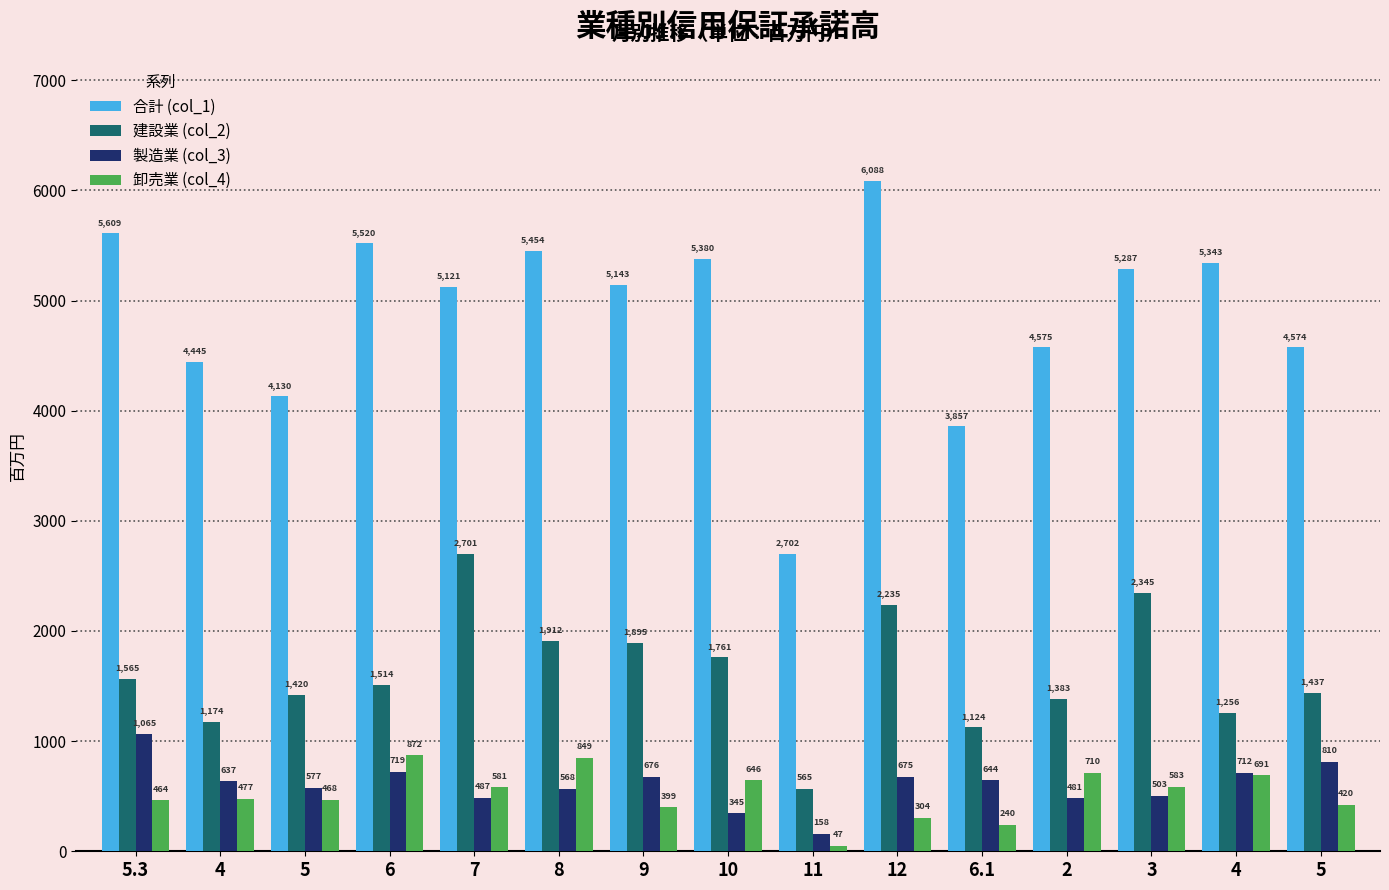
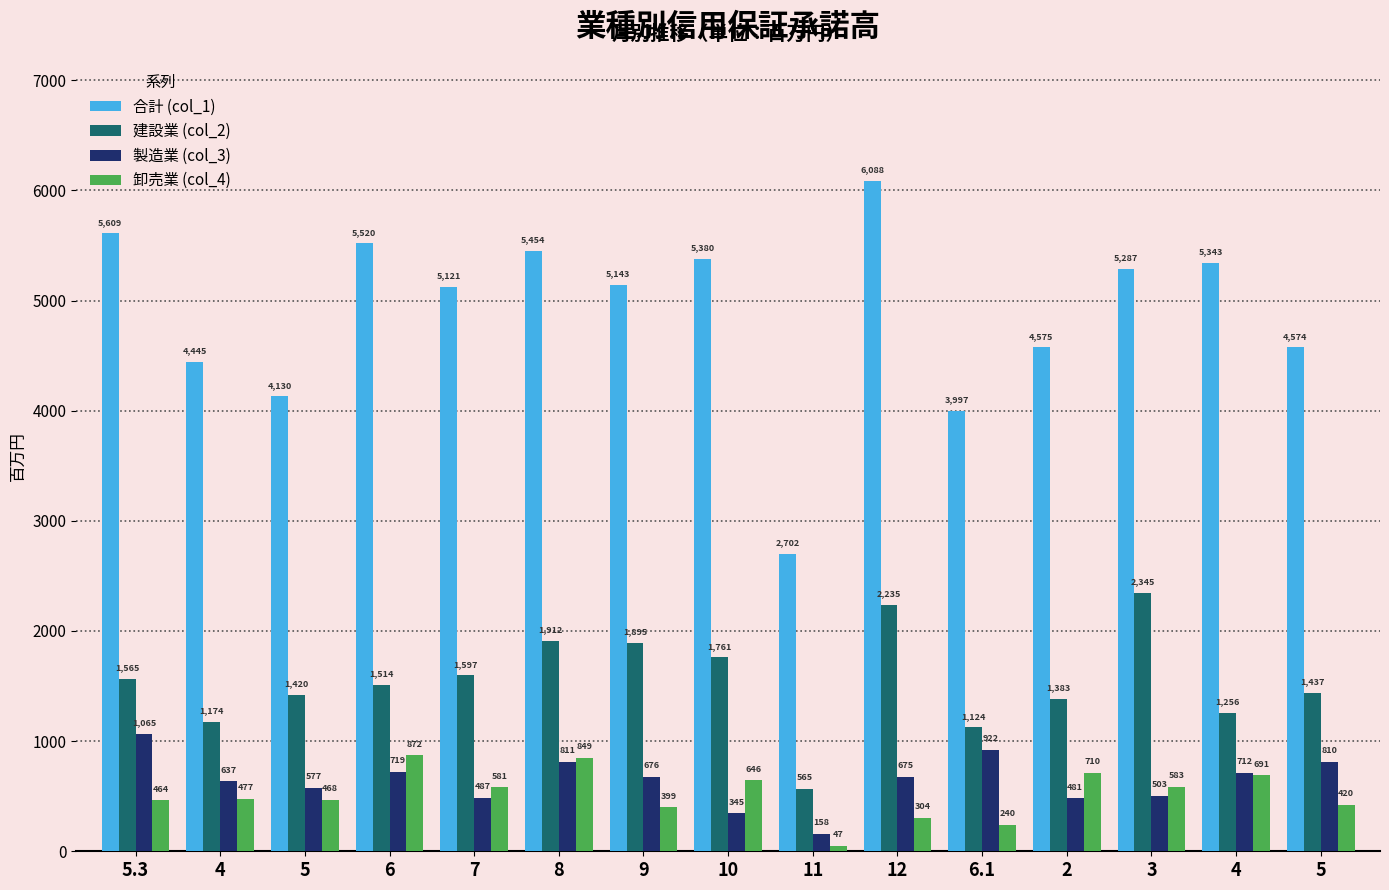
建設業 (col_2), 7: 2,701 -> 1,597
製造業 (col_3), 8: 568 -> 811
合計 (col_1), 6.1: 3,857 -> 3,997
製造業 (col_3), 6.1: 644 -> 922
